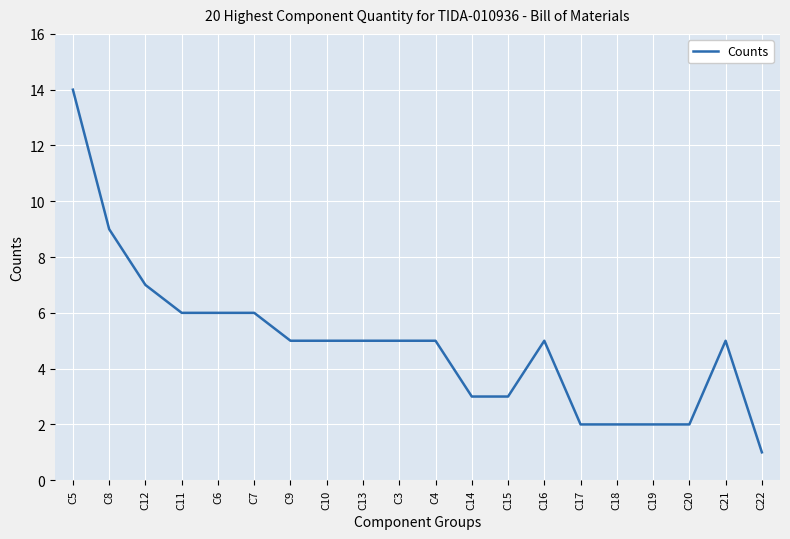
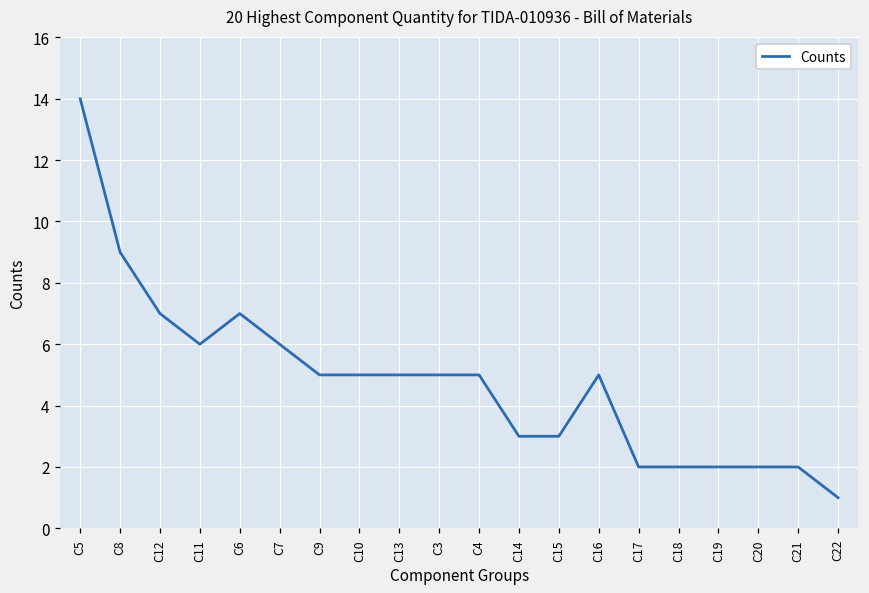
C6: 6 -> 7
C21: 5 -> 2
